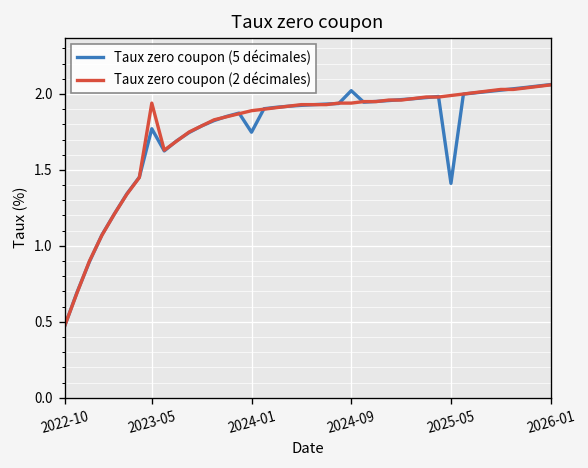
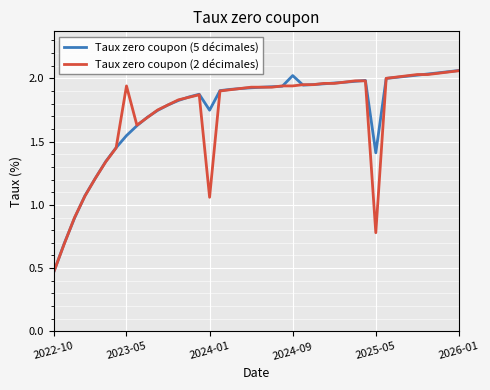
Taux zero coupon (5 décimales), 2023-05: 1.77 -> 1.55
Taux zero coupon (2 décimales), 2024-01: 1.89 -> 1.06
Taux zero coupon (2 décimales), 2025-05: 1.99 -> 0.78
